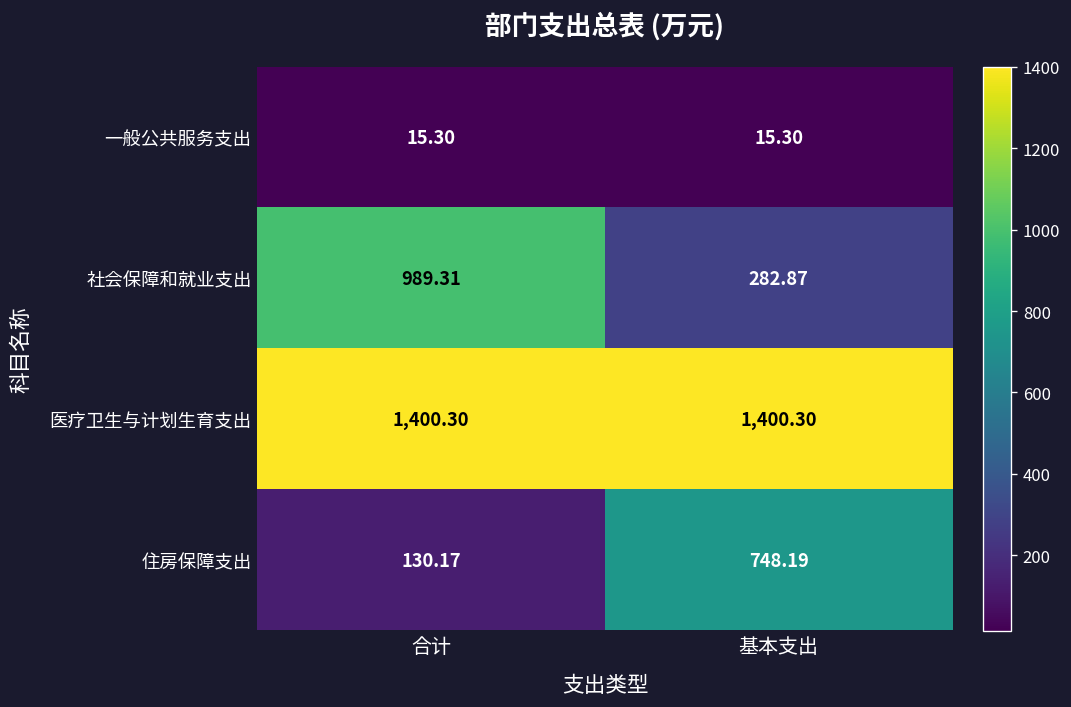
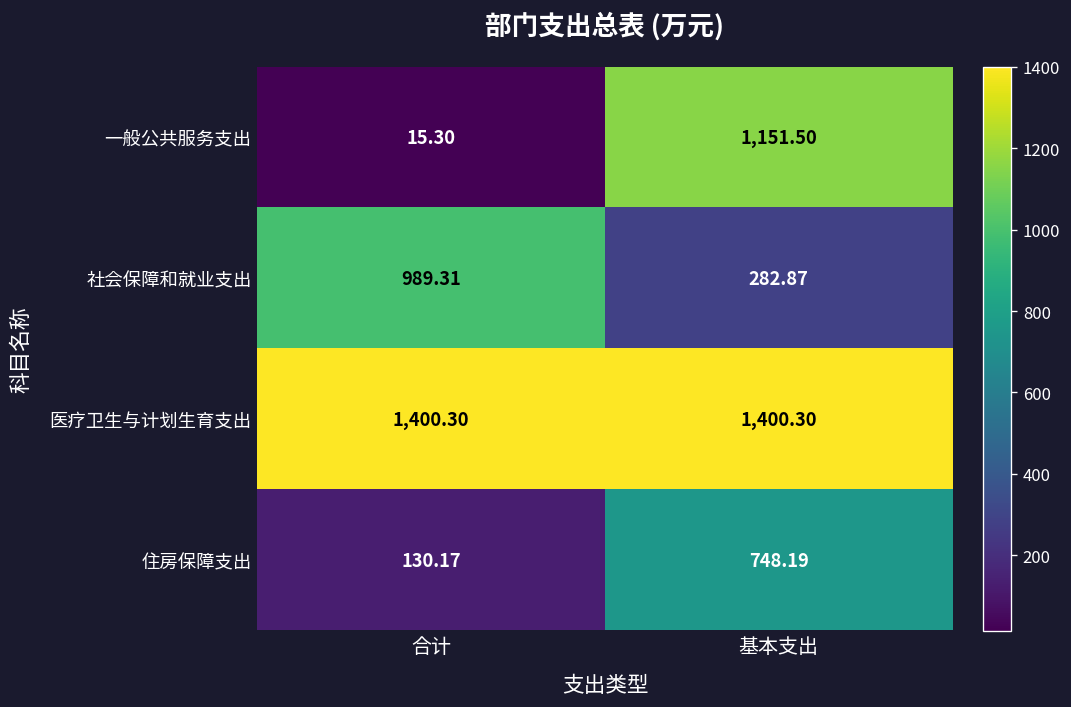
一般公共服务支出, 基本支出: 15.30 -> 1,151.50
